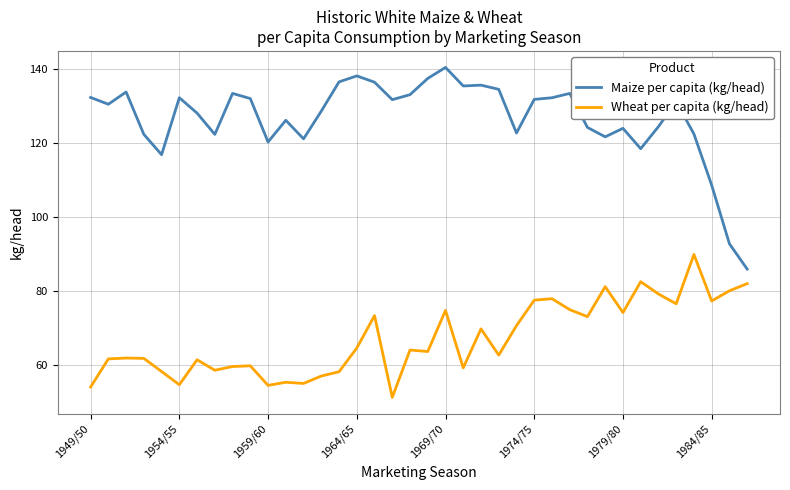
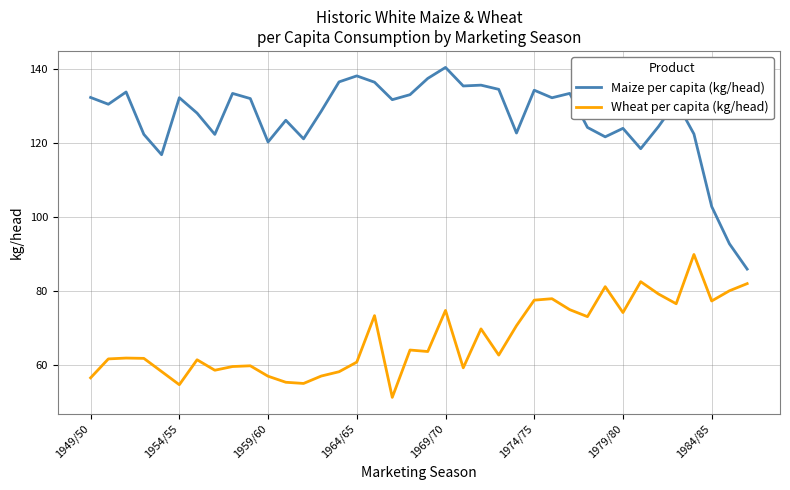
Wheat per capita (kg/head), 1949/50: 54 -> 57
Wheat per capita (kg/head), 1959/60: 55 -> 57
Wheat per capita (kg/head), 1964/65: 65 -> 61
Maize per capita (kg/head), 1974/75: 132 -> 134
Maize per capita (kg/head), 1984/85: 109 -> 103
